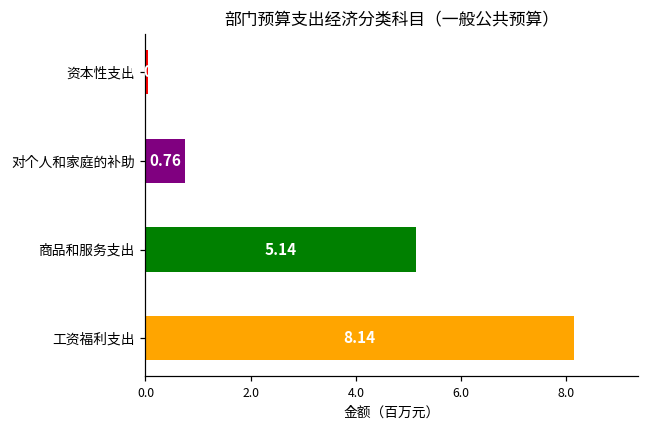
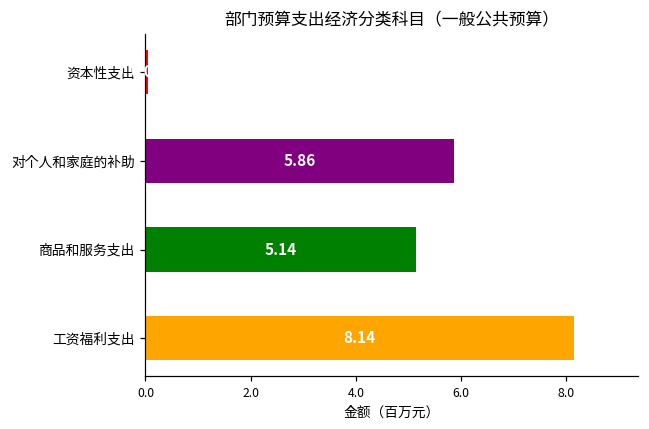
对个人和家庭的补助: 0.76 -> 5.86
